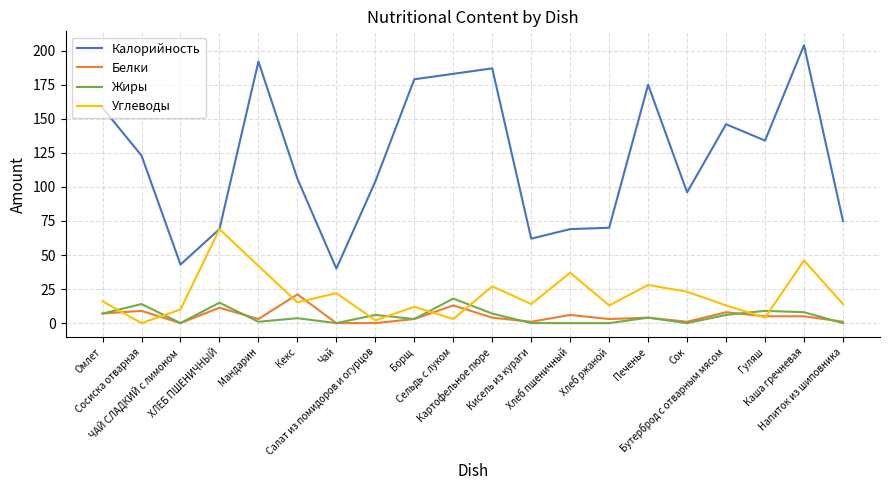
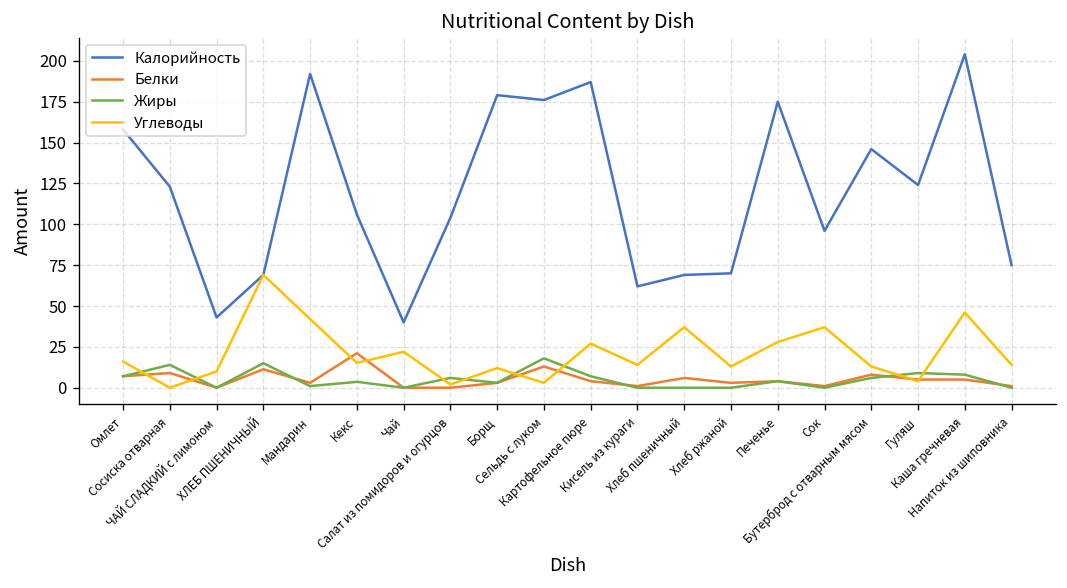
Калорийность, Сельдь с луком: 183 -> 176
Углеводы, Сок: 23 -> 37
Калорийность, Гуляш: 134 -> 124
